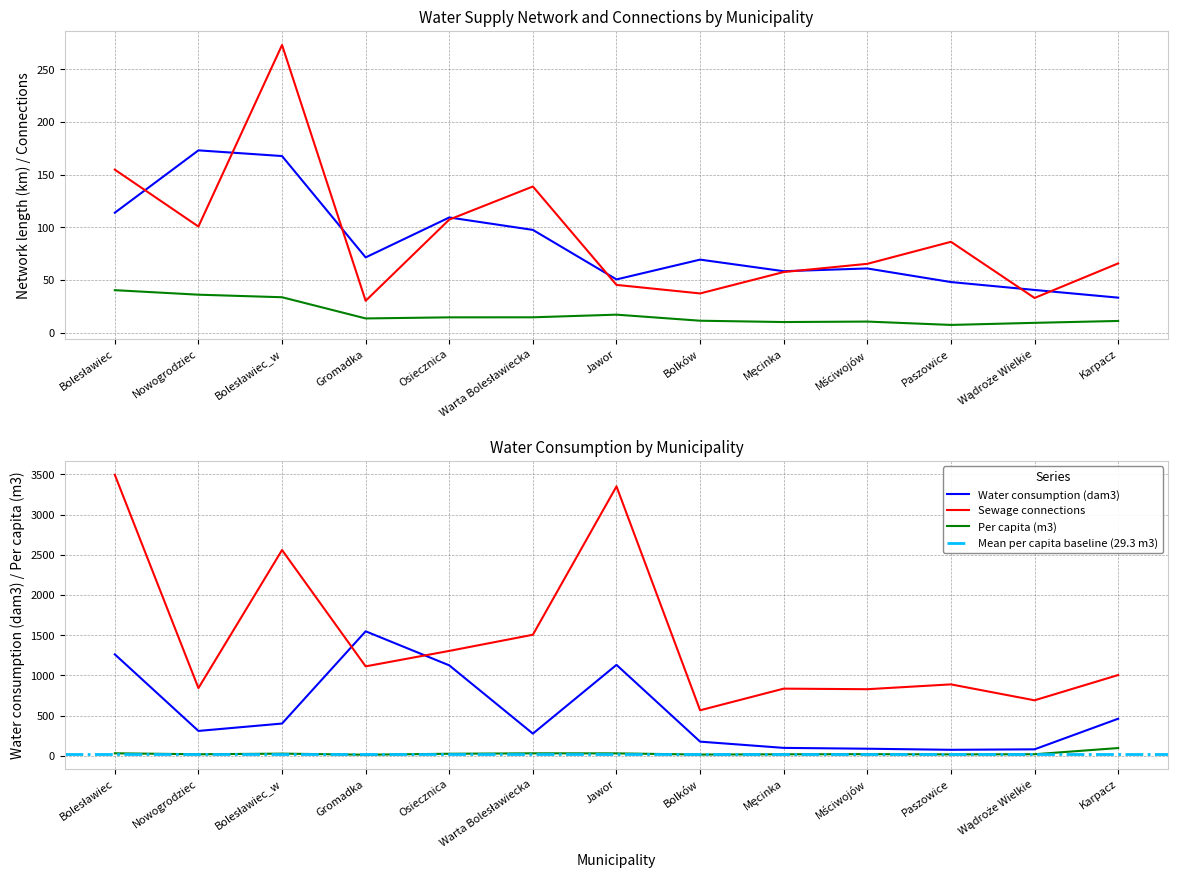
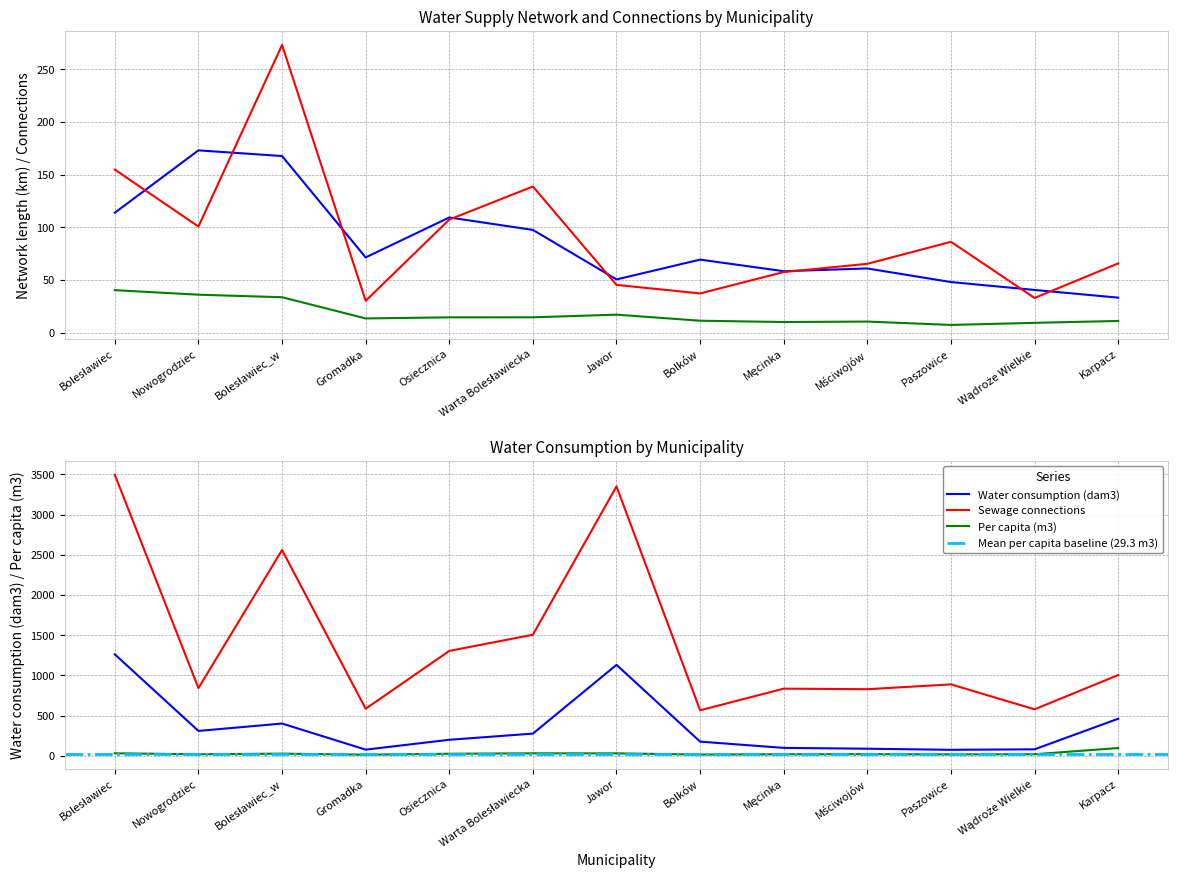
Water Consumption by Municipality, Water consumption (dam3), Gromadka: 1500 -> 100
Water Consumption by Municipality, Sewage connections, Gromadka: 1100 -> 600
Water Consumption by Municipality, Water consumption (dam3), Osiecznica: 1100 -> 200
Water Consumption by Municipality, Sewage connections, Wądroże Wielkie: 700 -> 600
